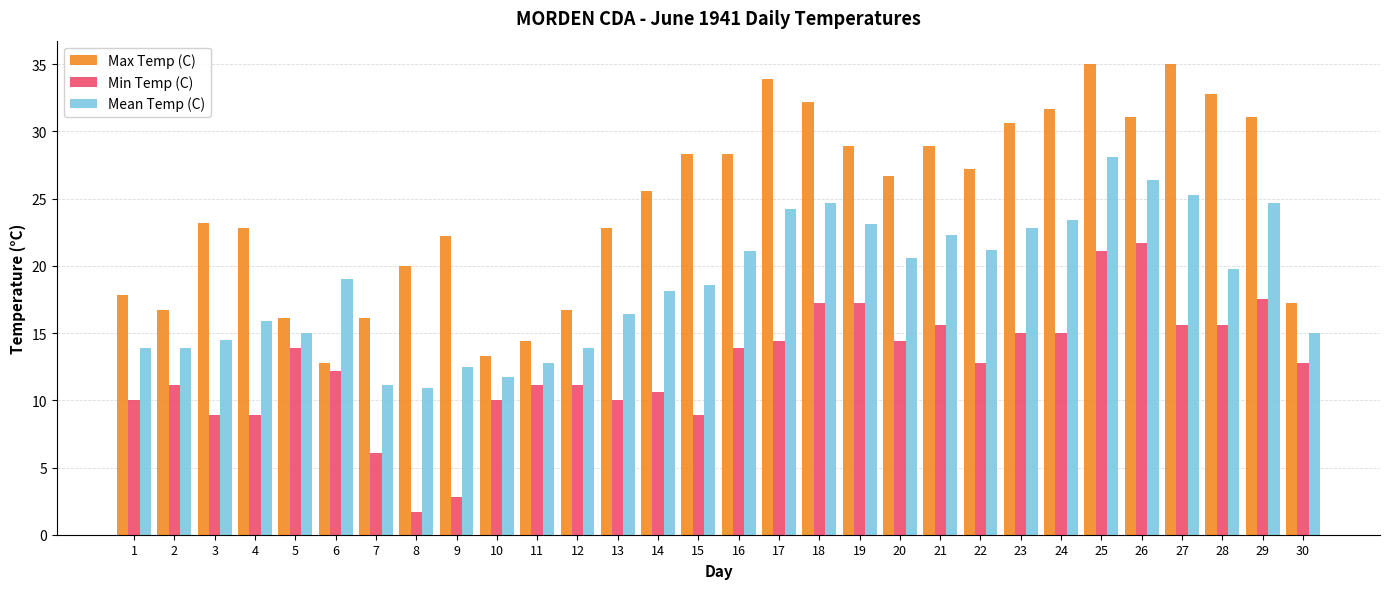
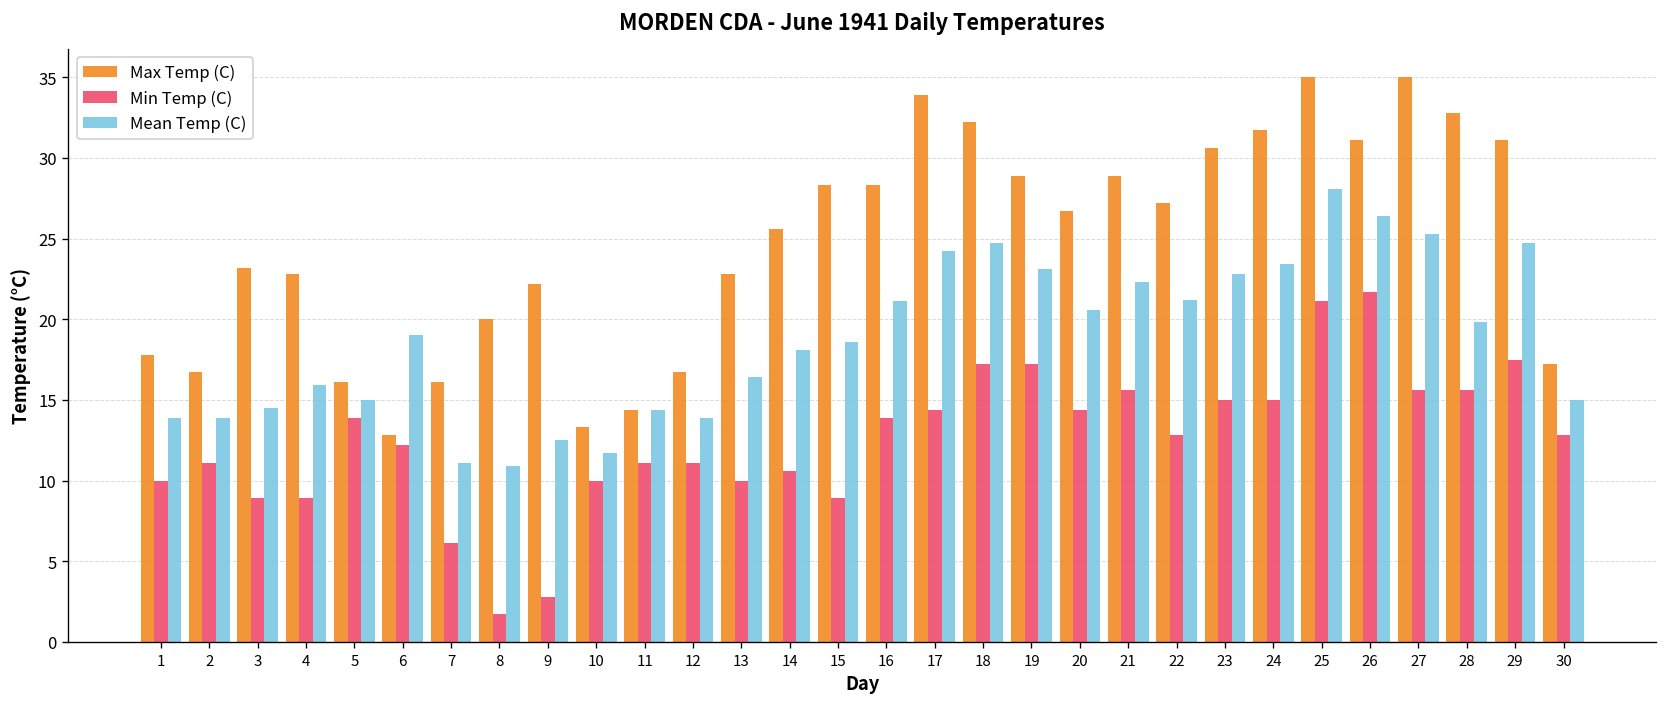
Mean Temp (C), 11: 12.8 -> 14.4
